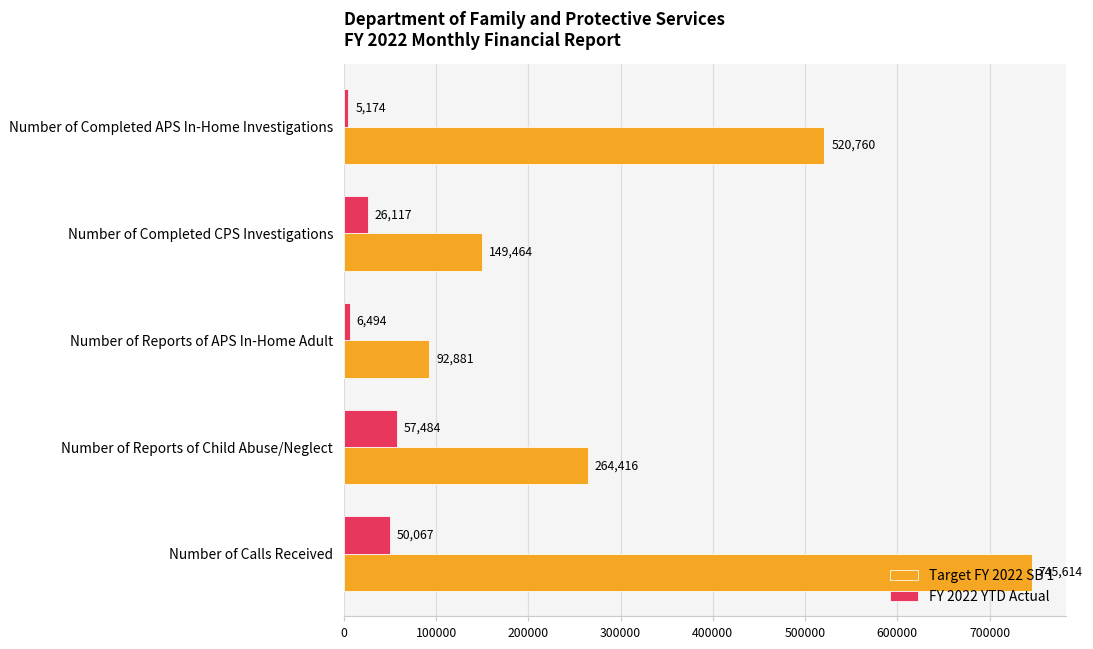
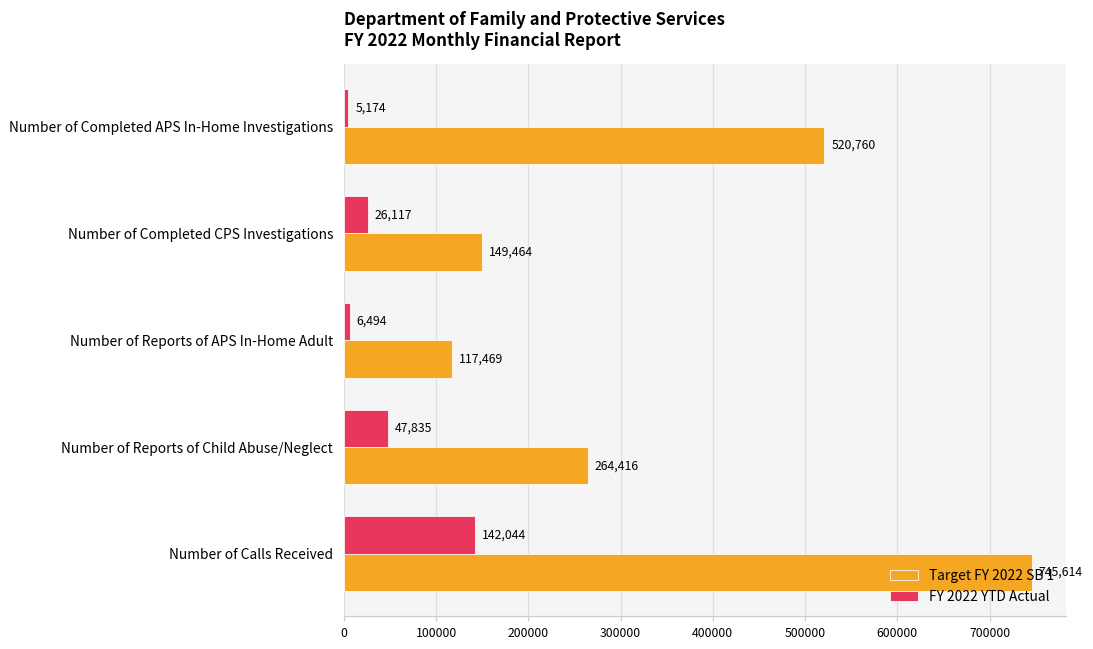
Target FY 2022 SB 1, Number of Reports of APS In-Home Adult: 92,881 -> 117,469
FY 2022 YTD Actual, Number of Reports of Child Abuse/Neglect: 57,484 -> 47,835
FY 2022 YTD Actual, Number of Calls Received: 50,067 -> 142,044
